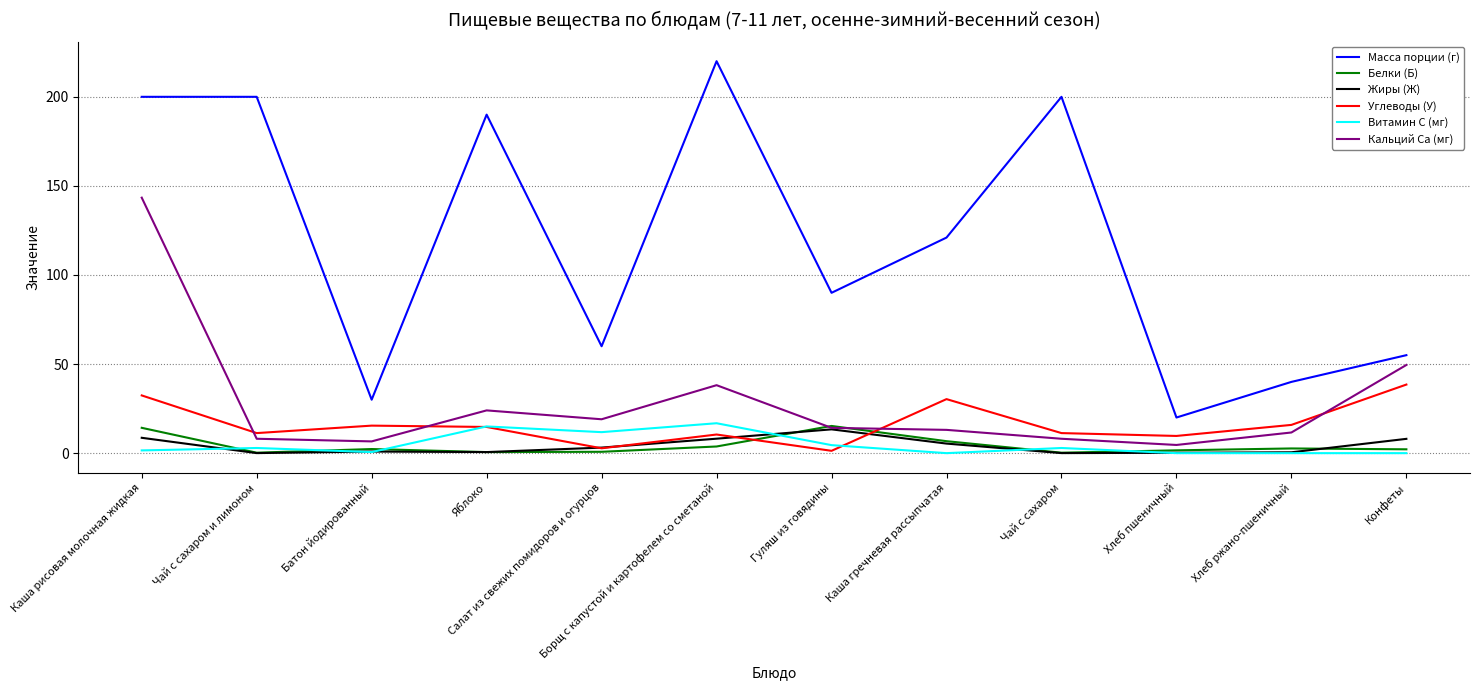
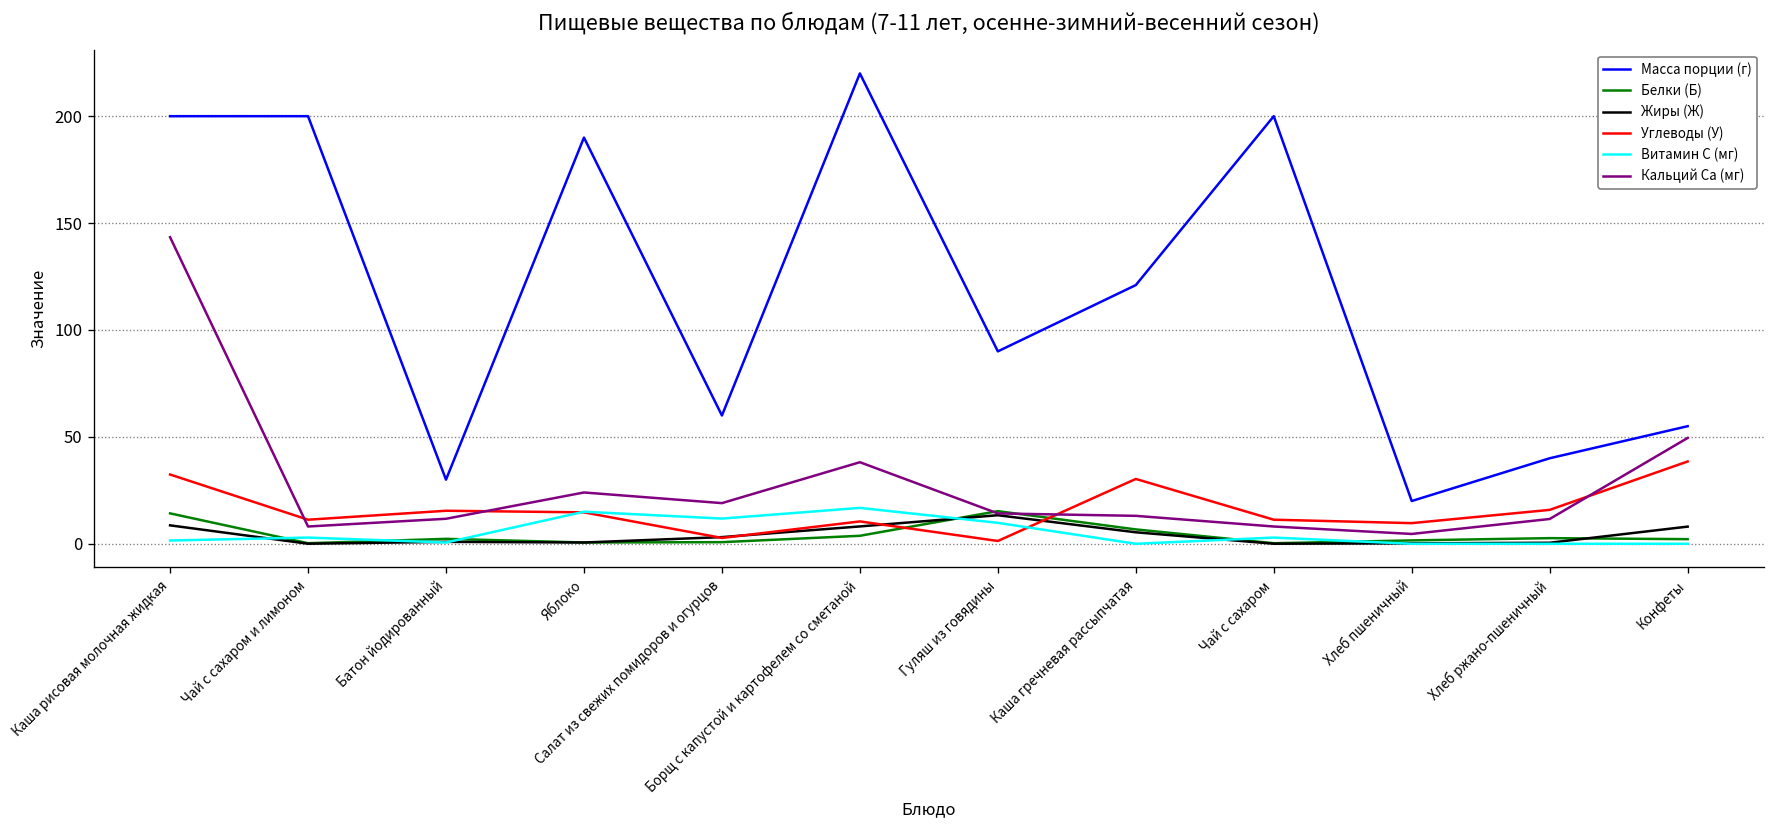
Кальций Ca (мг), Батон йодированный: 7 -> 12
Витамин С (мг), Гуляш из говядины: 5 -> 10
